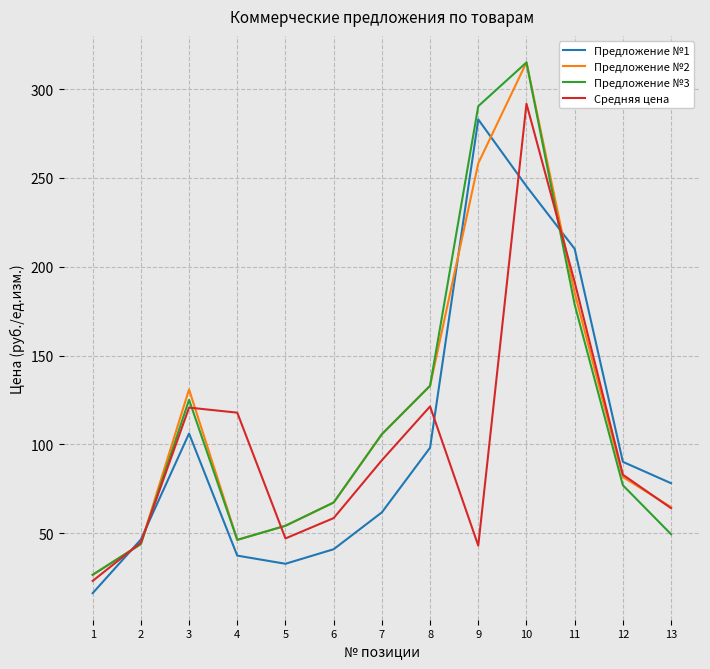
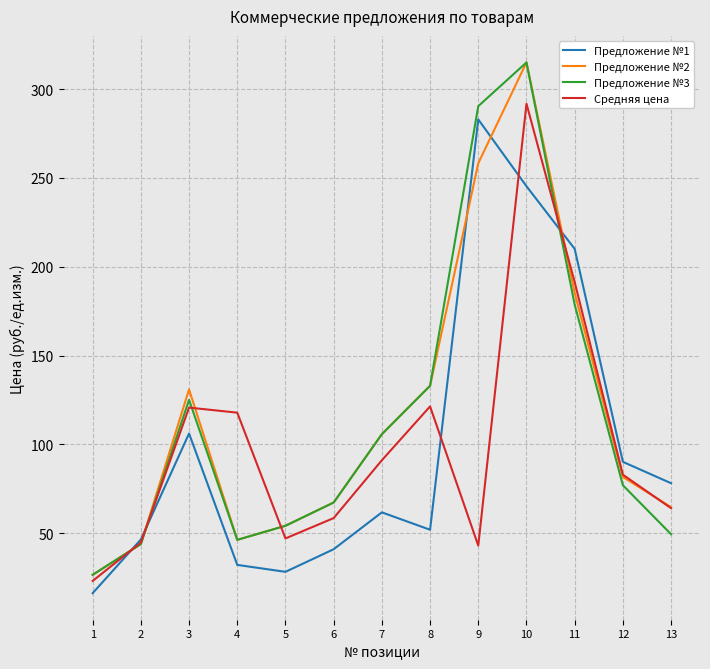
Предложение №1, 4: 37 -> 32
Предложение №1, 5: 33 -> 28
Предложение №1, 8: 98 -> 52
